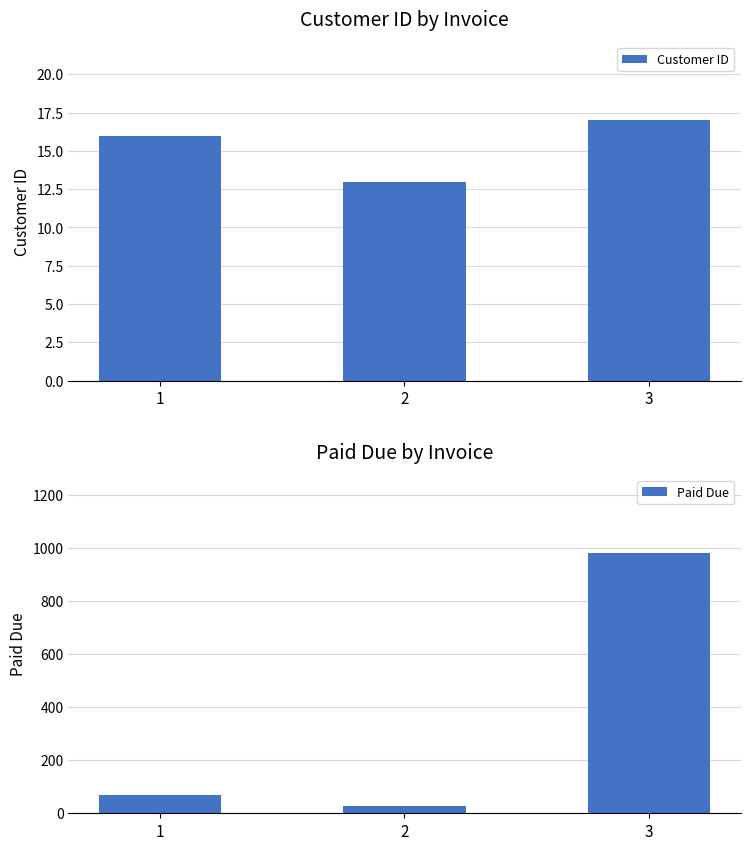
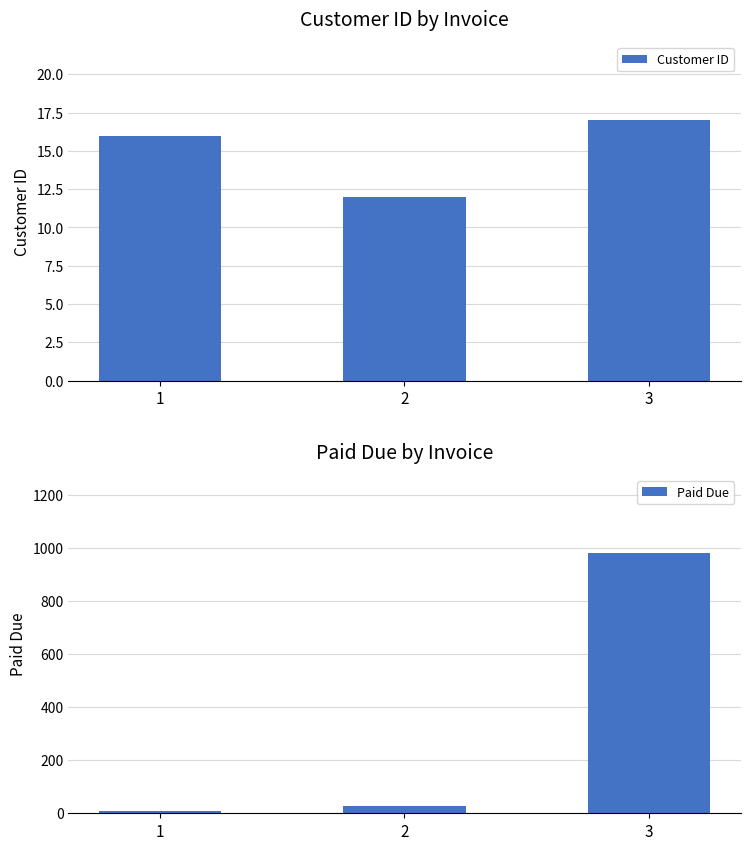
Customer ID by Invoice, 2: 13 -> 12
Paid Due by Invoice, 1: 70 -> 10
